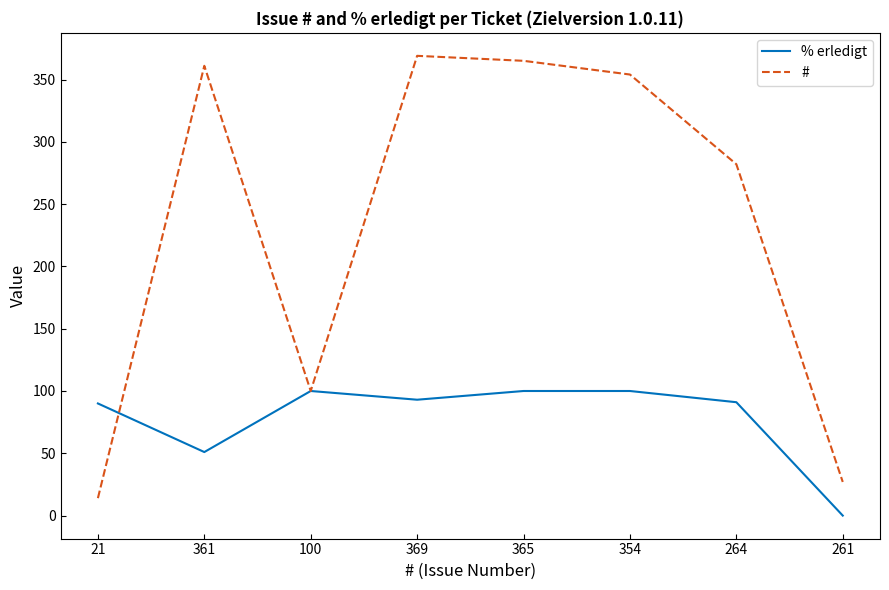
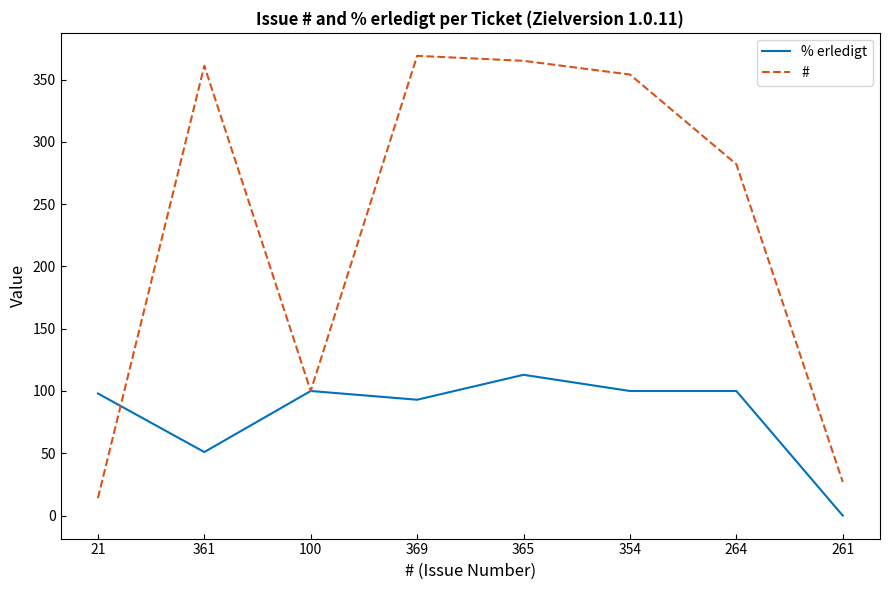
% erledigt, 21: 90 -> 98
% erledigt, 365: 100 -> 113
% erledigt, 264: 91 -> 100
